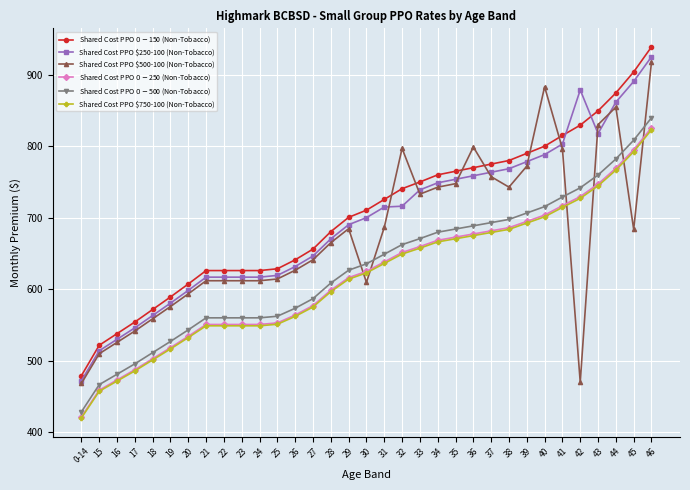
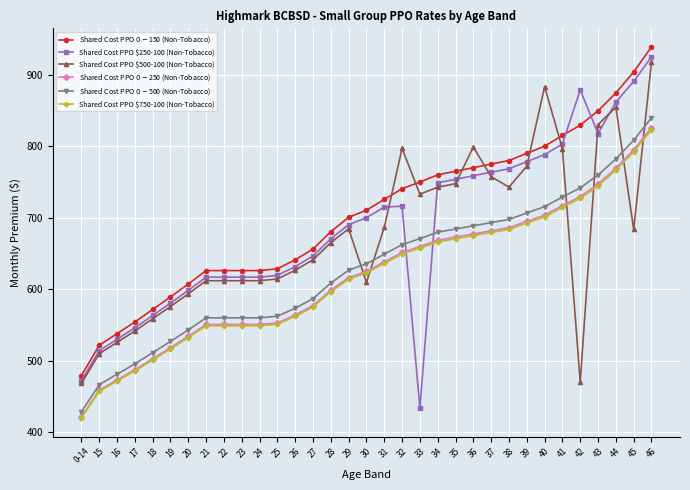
Shared Cost PPO $250-100 (Non-Tobacco), 33: 740 -> 430
